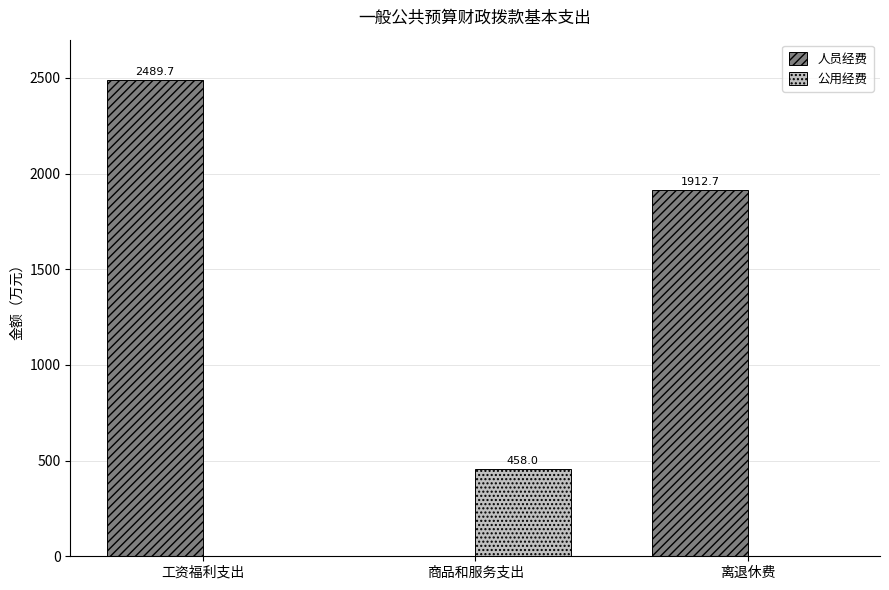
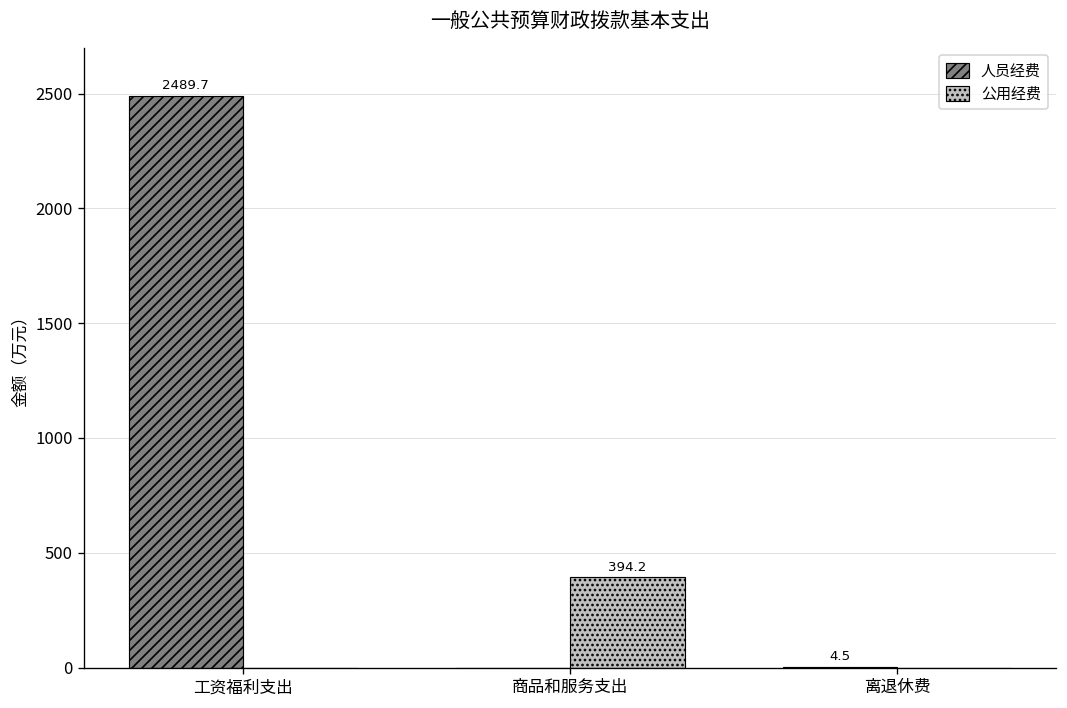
公用经费, 商品和服务支出: 458.0 -> 394.2
人员经费, 离退休费: 1912.7 -> 4.5
